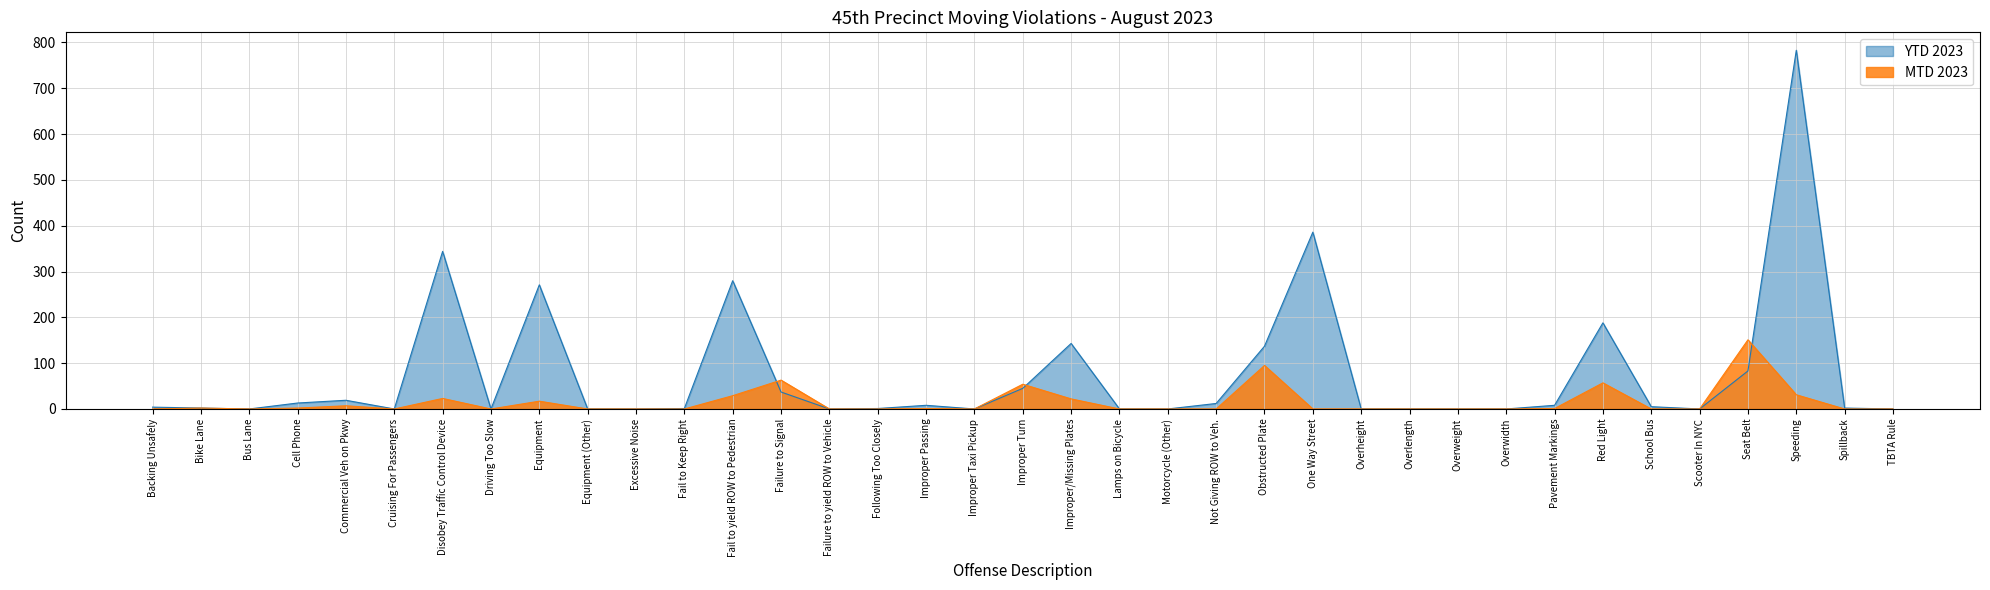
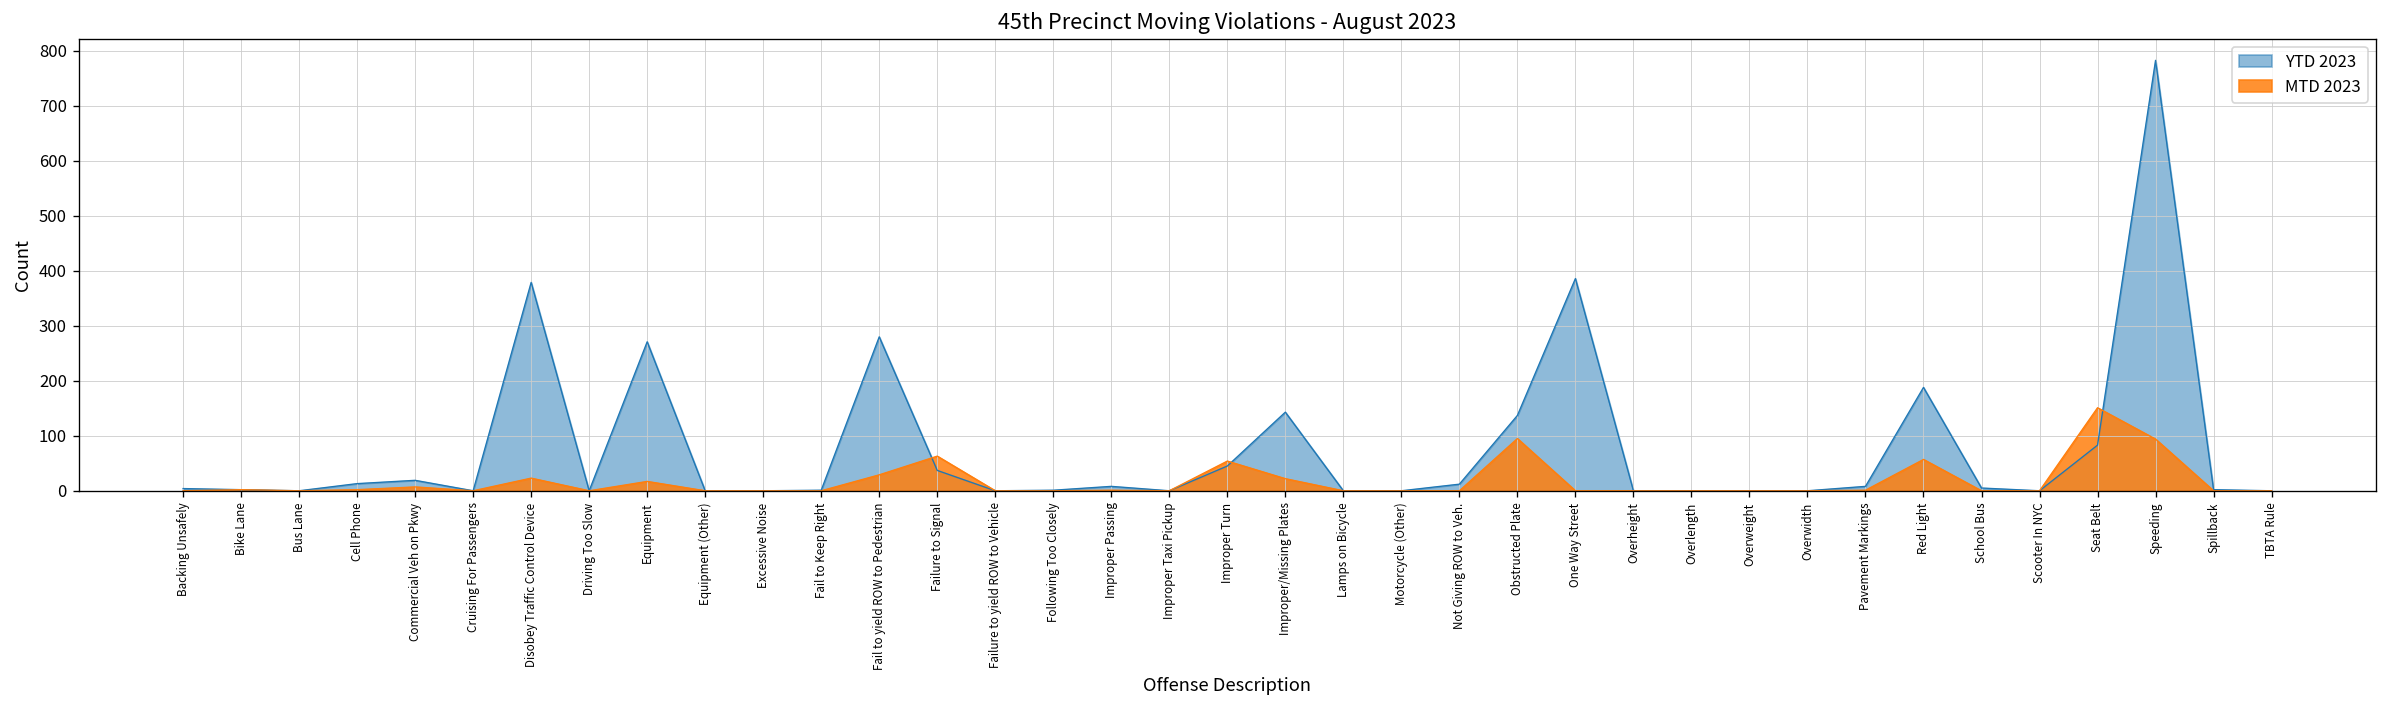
YTD 2023, Disobey Traffic Control Device: 340 -> 380
MTD 2023, Speeding: 30 -> 90
